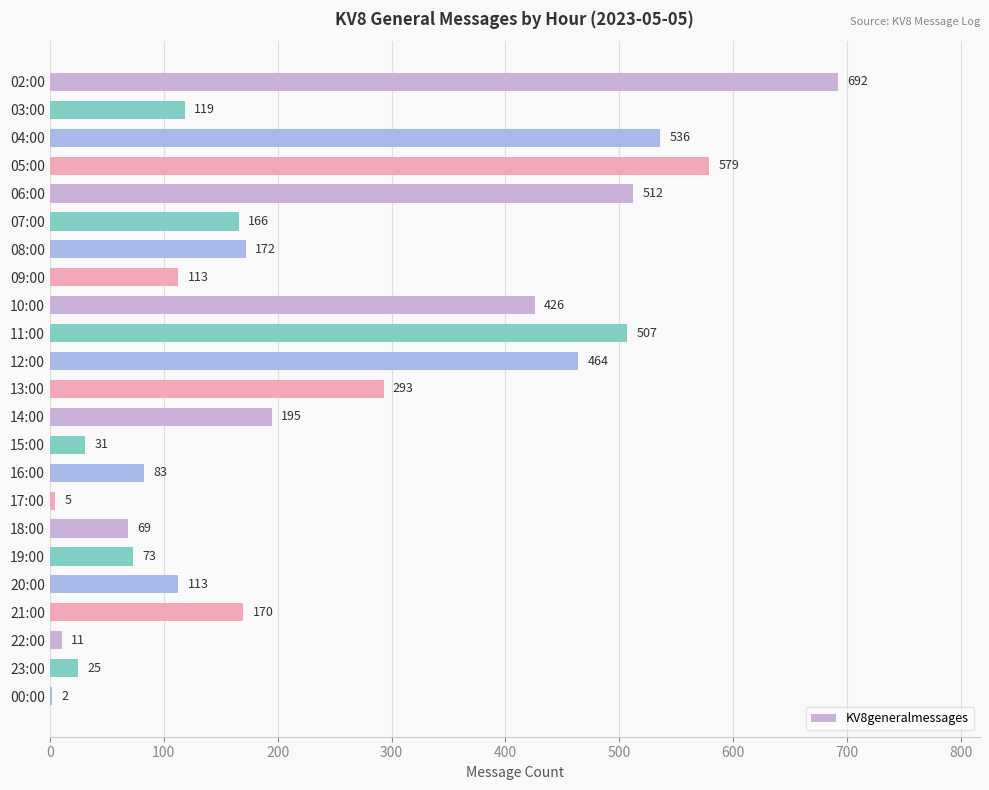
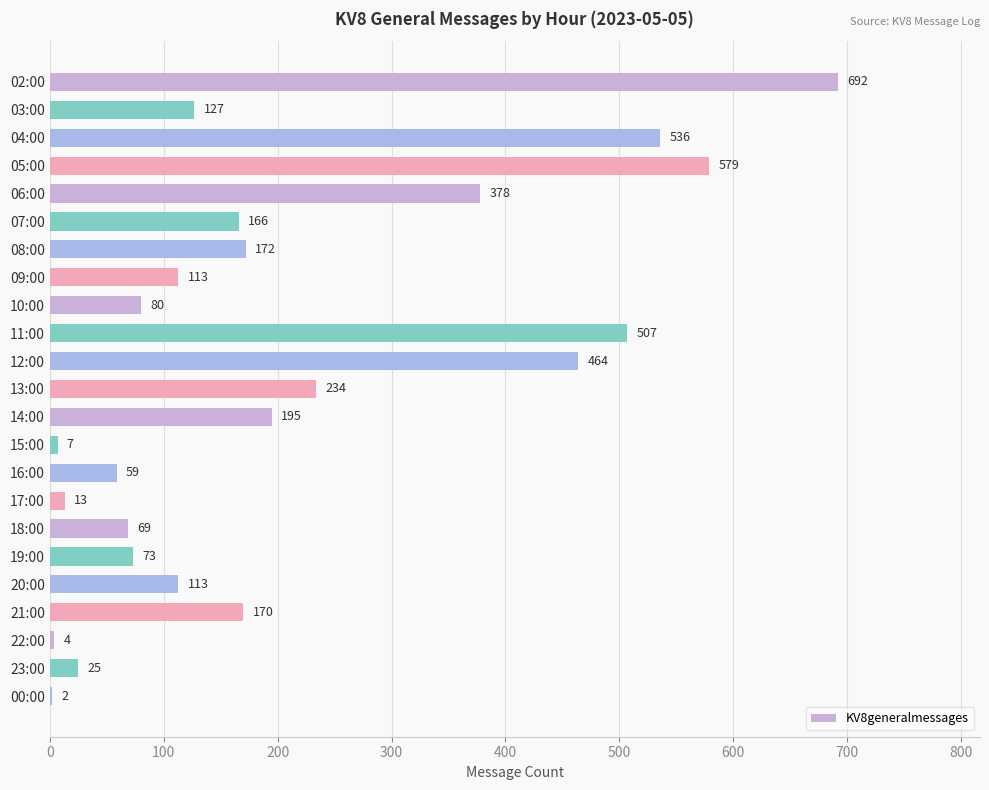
03:00: 119 -> 127
06:00: 512 -> 378
10:00: 426 -> 80
13:00: 293 -> 234
15:00: 31 -> 7
16:00: 83 -> 59
17:00: 5 -> 13
22:00: 11 -> 4
